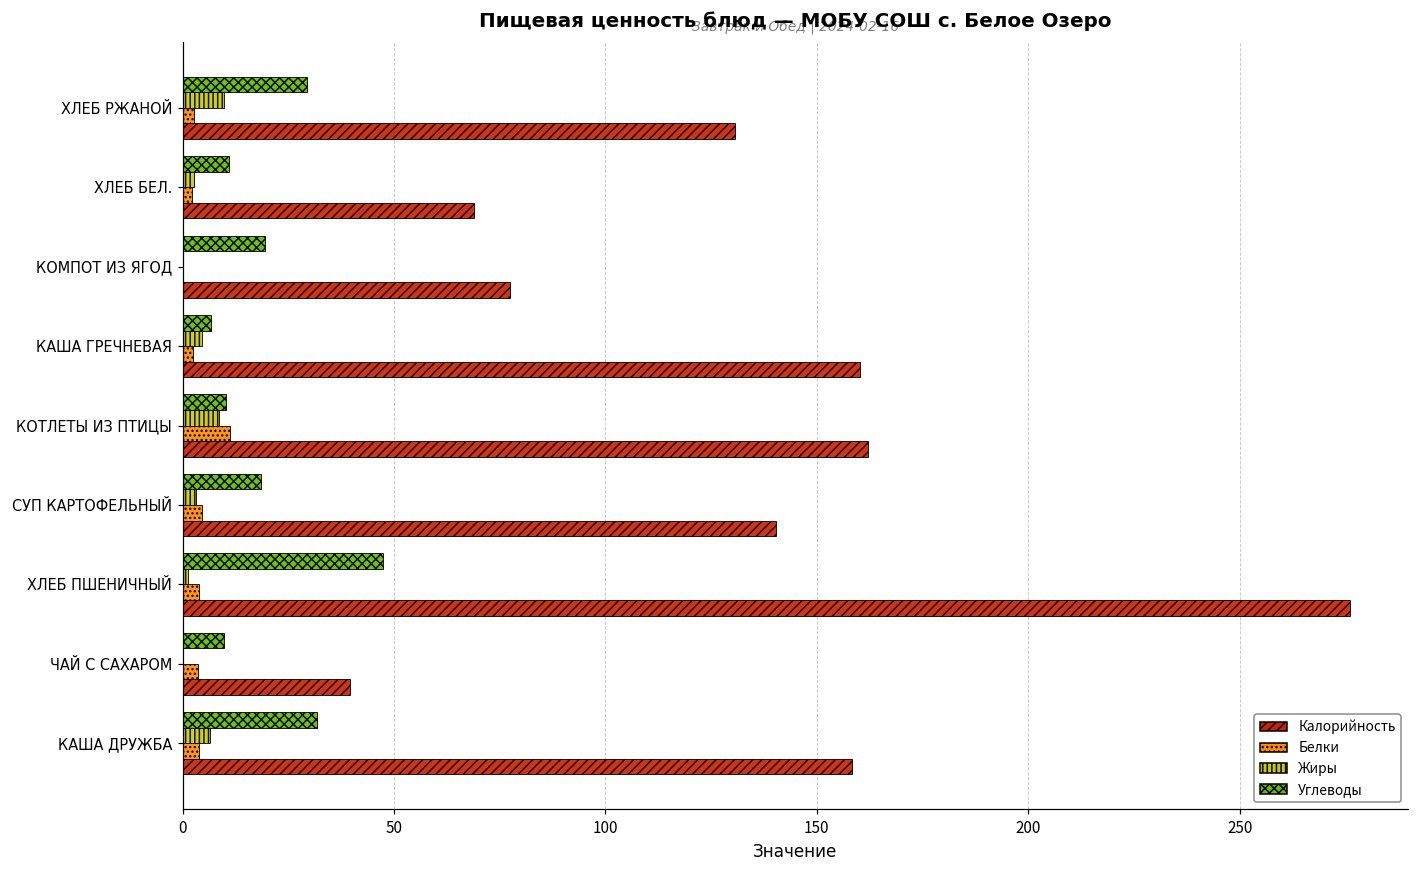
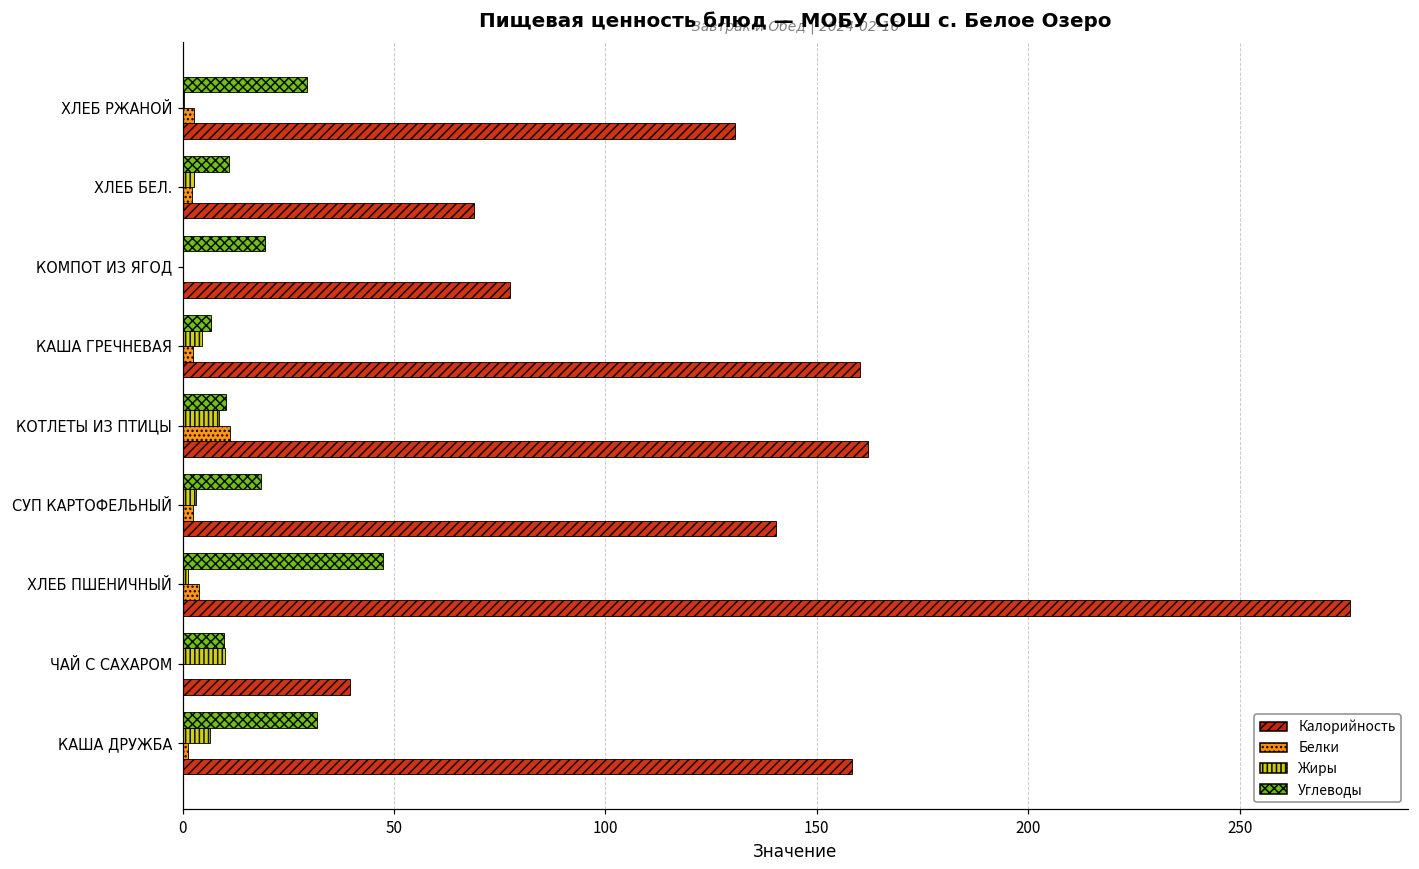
Жиры, ХЛЕБ РЖАНОЙ: 10 -> 0
Белки, СУП КАРТОФЕЛЬНЫЙ: 5 -> 3
Жиры, ЧАЙ С САХАРОМ: 0 -> 10
Белки, ЧАЙ С САХАРОМ: 4 -> 0
Белки, КАША ДРУЖБА: 4 -> 1
